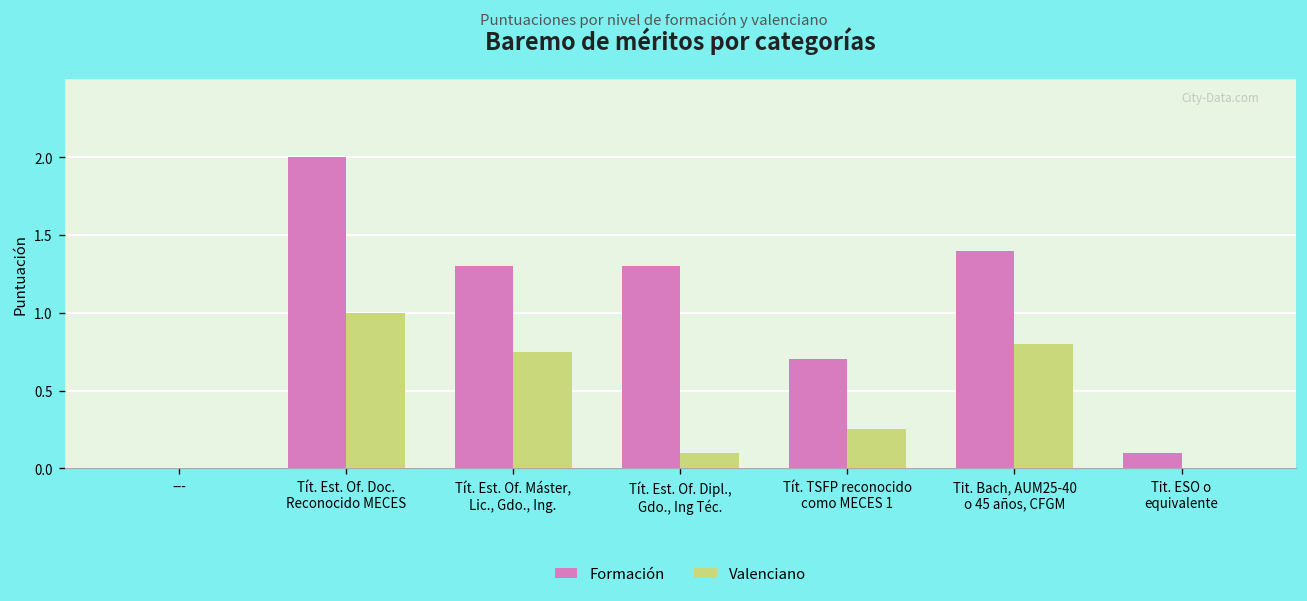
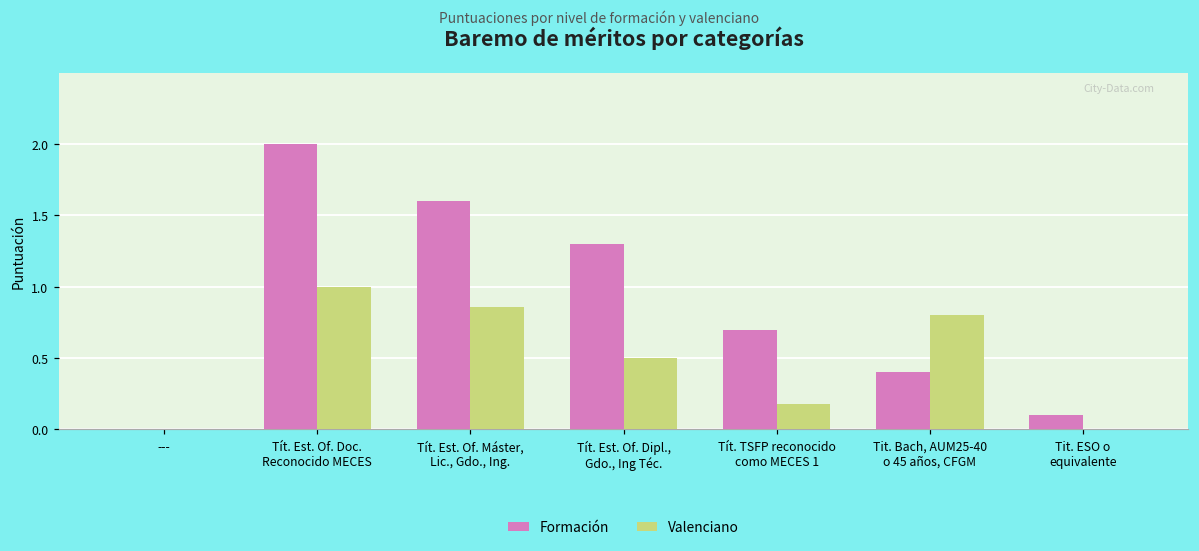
Formación, Tít. Est. Of. Máster, Lic., Gdo., Ing.: 1.3 -> 1.6
Valenciano, Tít. Est. Of. Máster, Lic., Gdo., Ing.: 0.75 -> 0.86
Valenciano, Tít. Est. Of. Dipl., Gdo., Ing Téc.: 0.1 -> 0.5
Valenciano, Tít. TSFP reconocido como MECES 1: 0.25 -> 0.18
Formación, Tit. Bach, AUM25-40 o 45 años, CFGM: 1.4 -> 0.4
